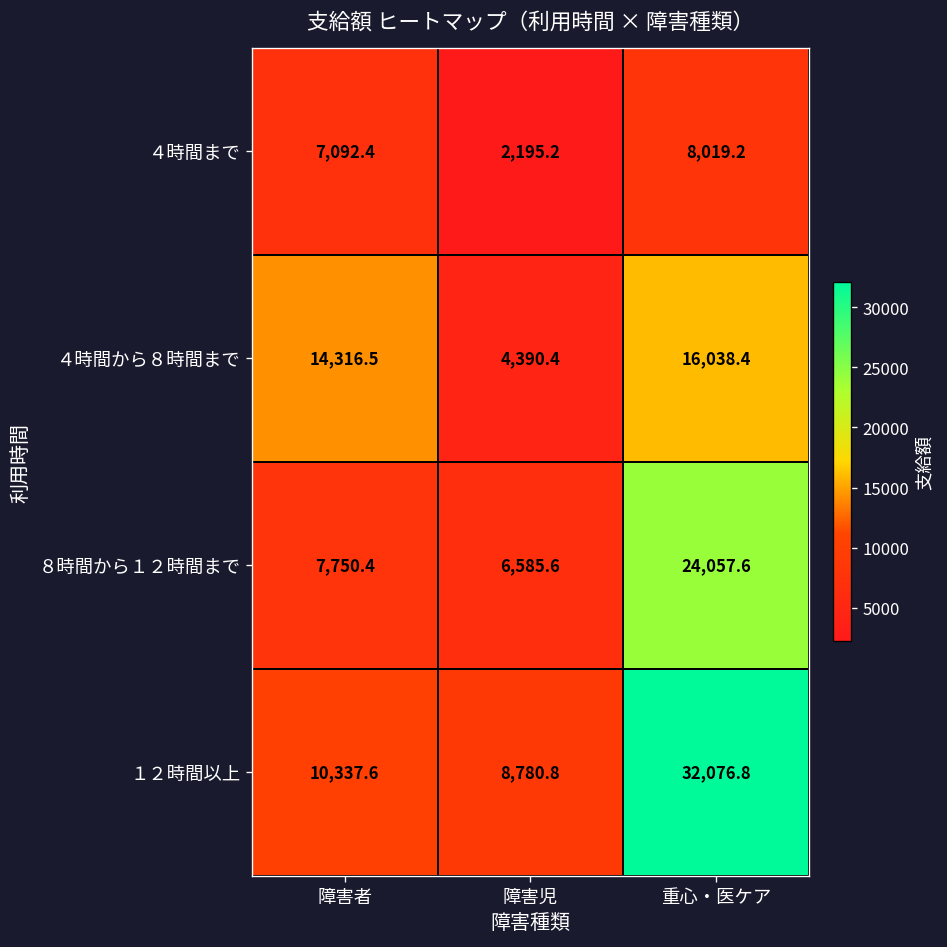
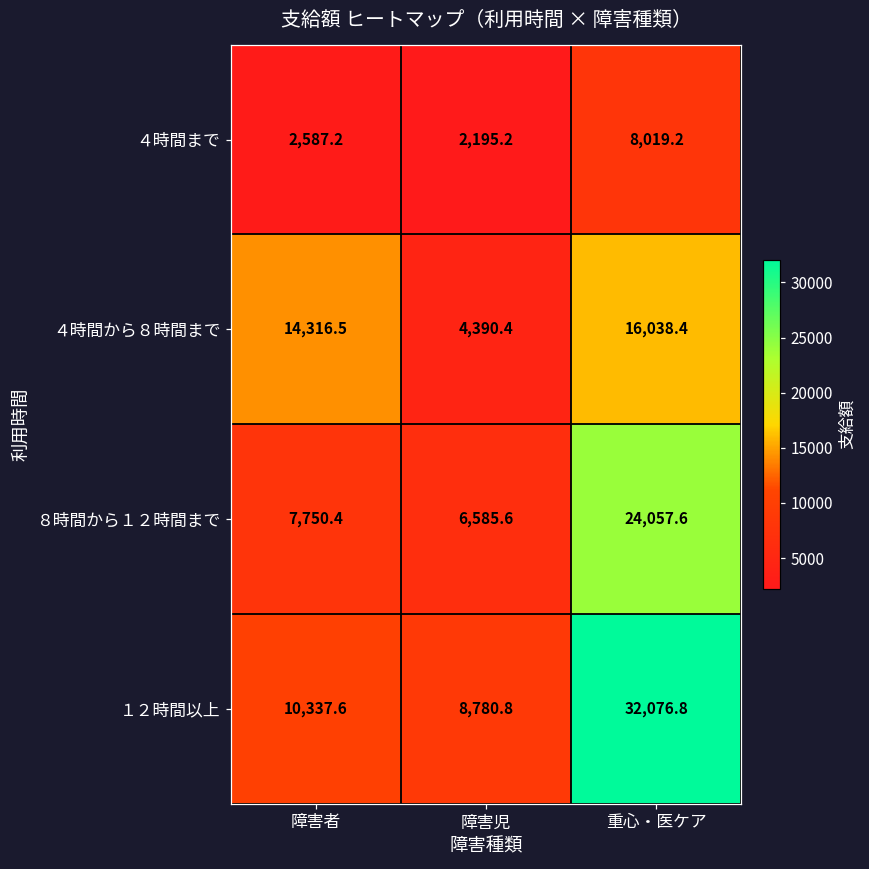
４時間まで, 障害者: 7,092.4 -> 2,587.2
